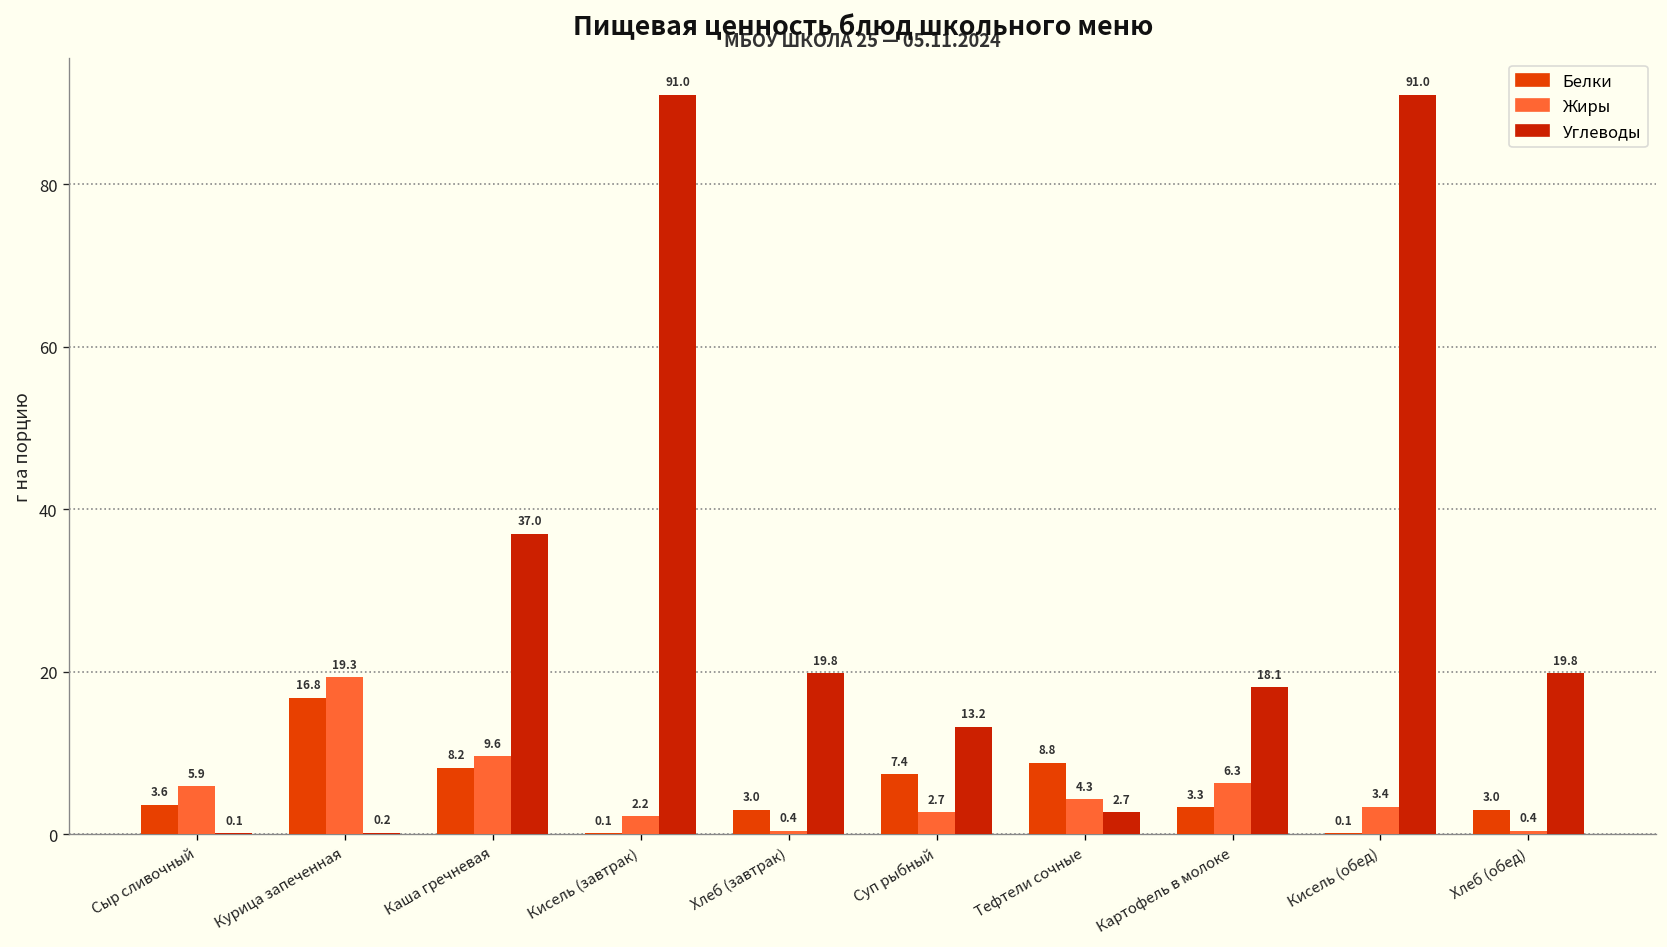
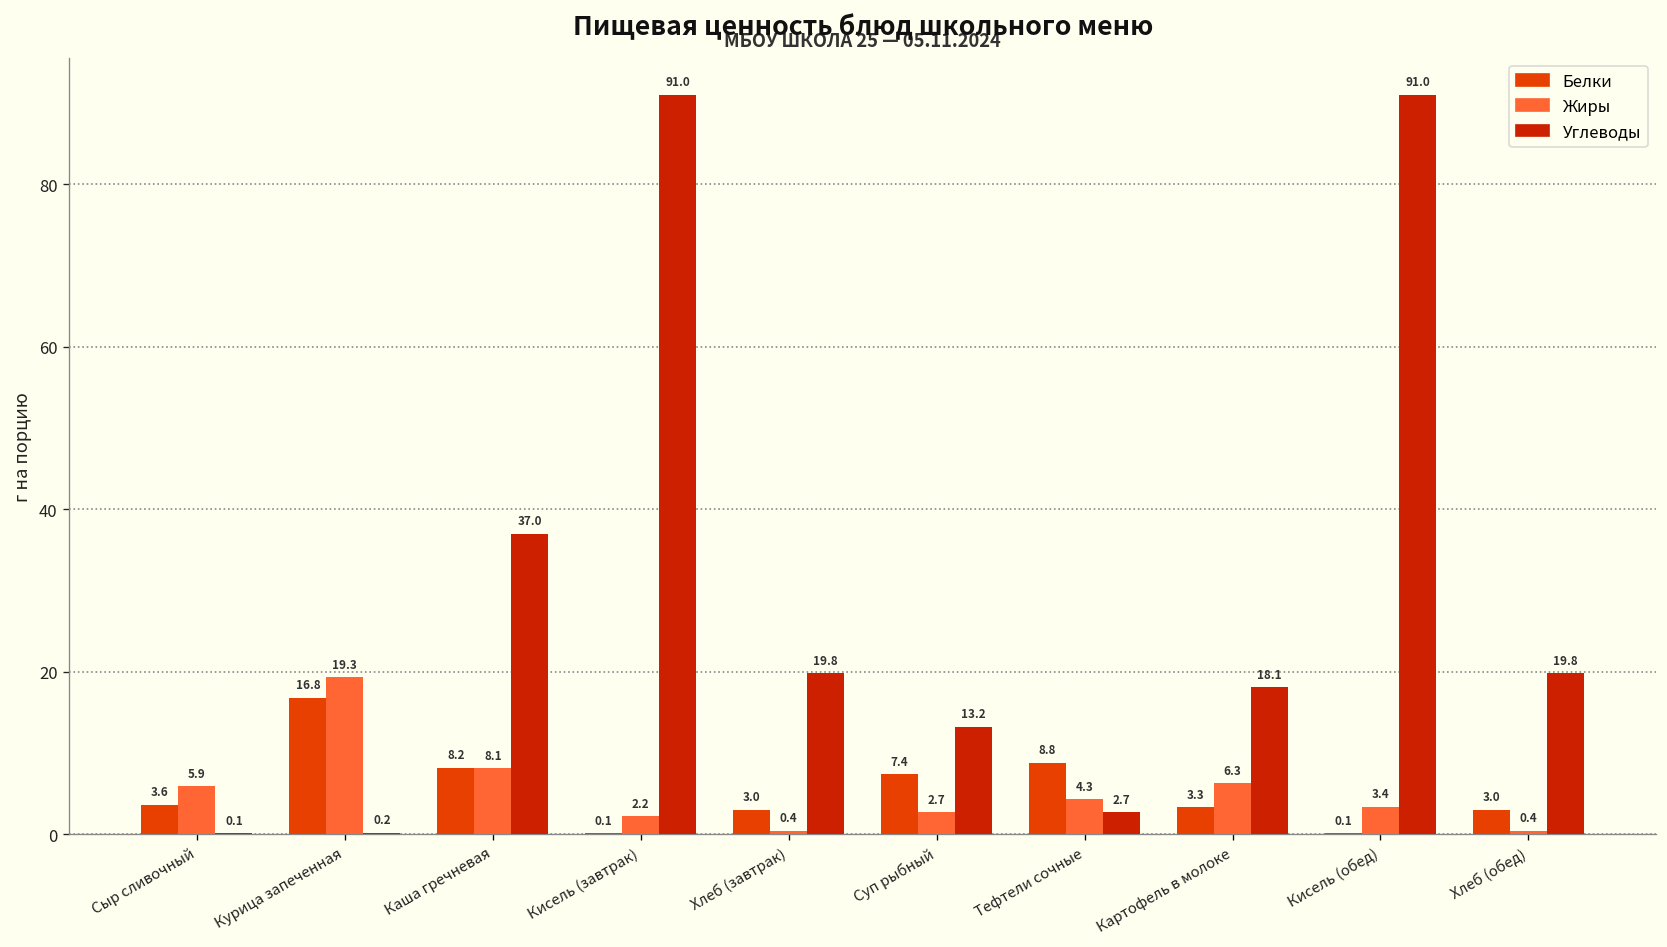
Жиры, Каша гречневая: 9.6 -> 8.1
